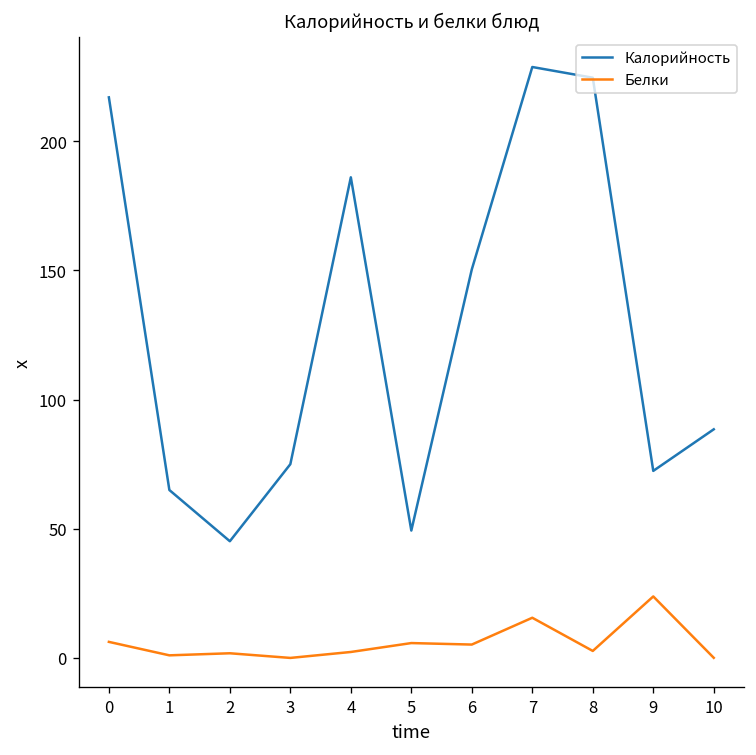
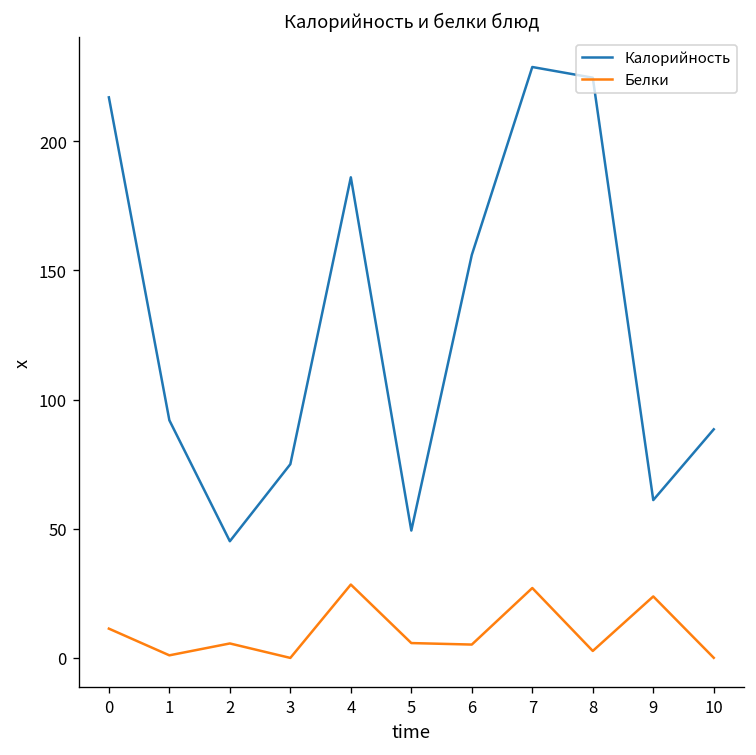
Белки, 0: 6 -> 11
Калорийность, 1: 65 -> 92
Белки, 2: 2 -> 6
Белки, 4: 2 -> 28
Калорийность, 6: 150 -> 156
Белки, 7: 16 -> 27
Калорийность, 9: 72 -> 61
